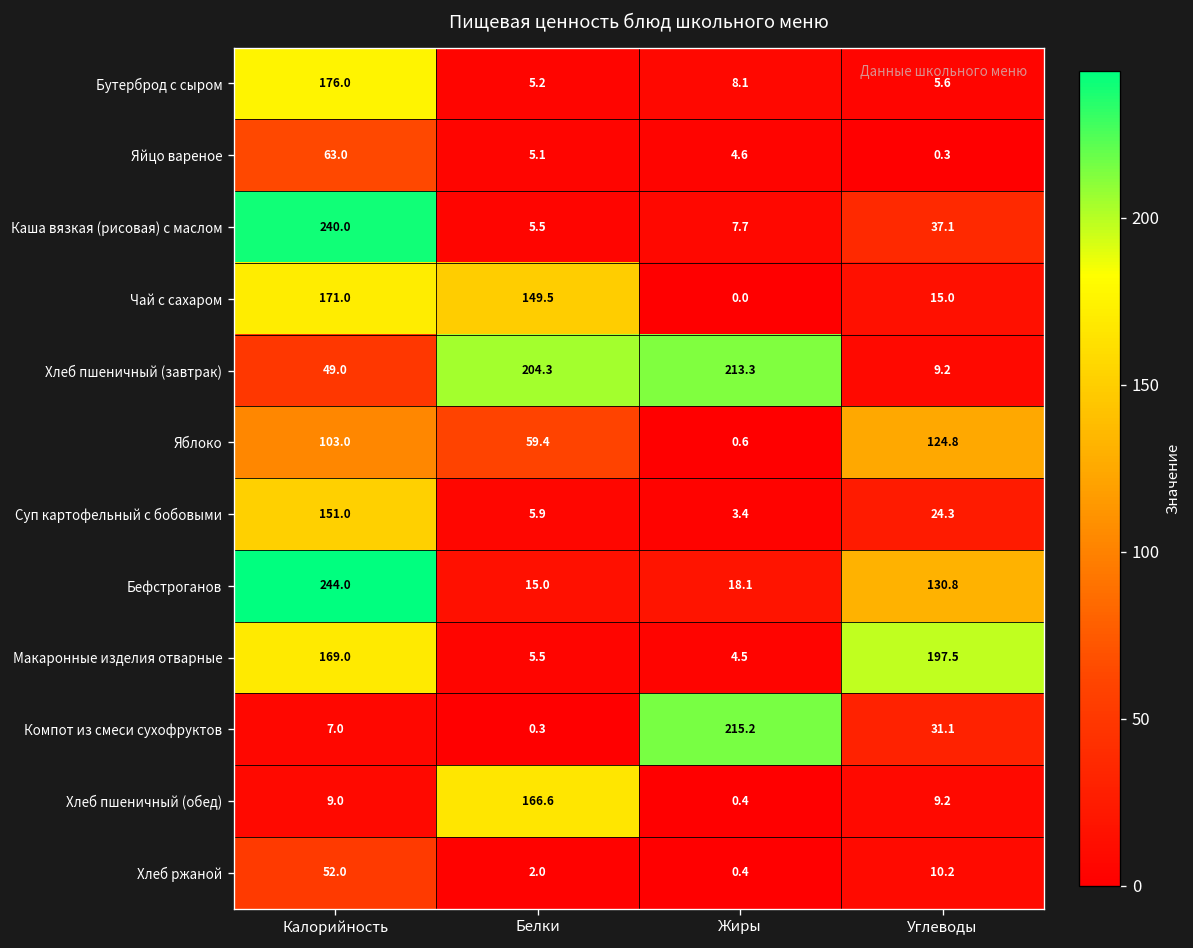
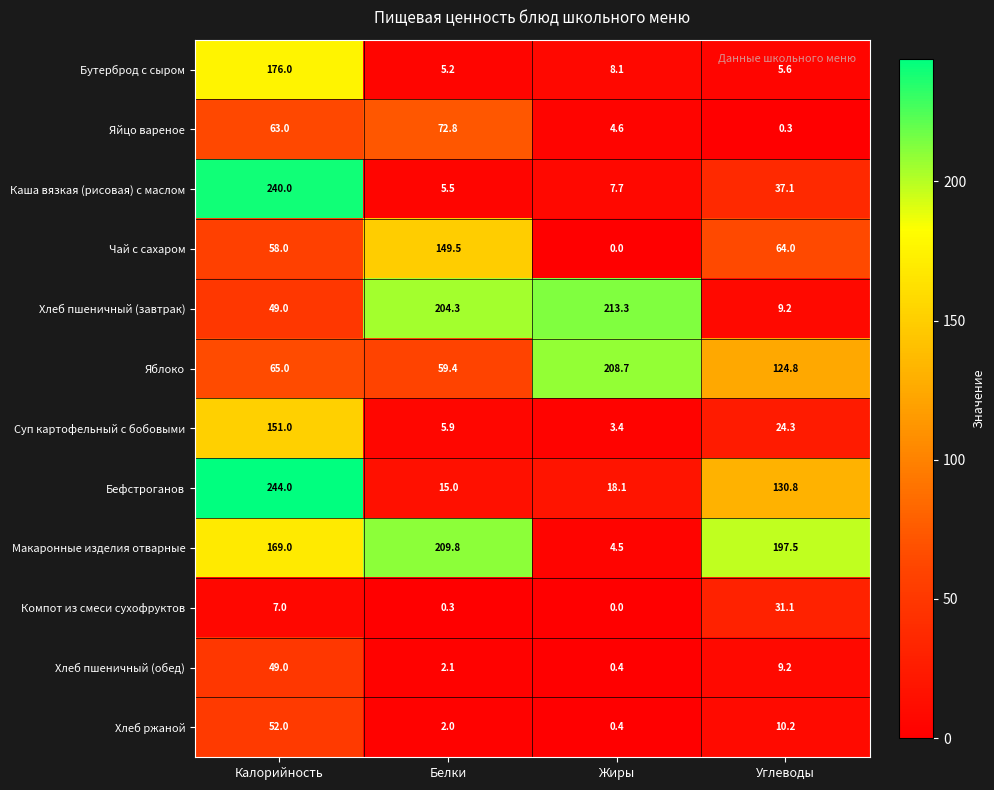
Яйцо вареное, Белки: 5.1 -> 72.8
Чай с сахаром, Калорийность: 171.0 -> 58.0
Чай с сахаром, Углеводы: 15.0 -> 64.0
Яблоко, Калорийность: 103.0 -> 65.0
Яблоко, Жиры: 0.6 -> 208.7
Макаронные изделия отварные, Белки: 5.5 -> 209.8
Компот из смеси сухофруктов, Жиры: 215.2 -> 0.0
Хлеб пшеничный (обед), Калорийность: 9.0 -> 49.0
Хлеб пшеничный (обед), Белки: 166.6 -> 2.1
